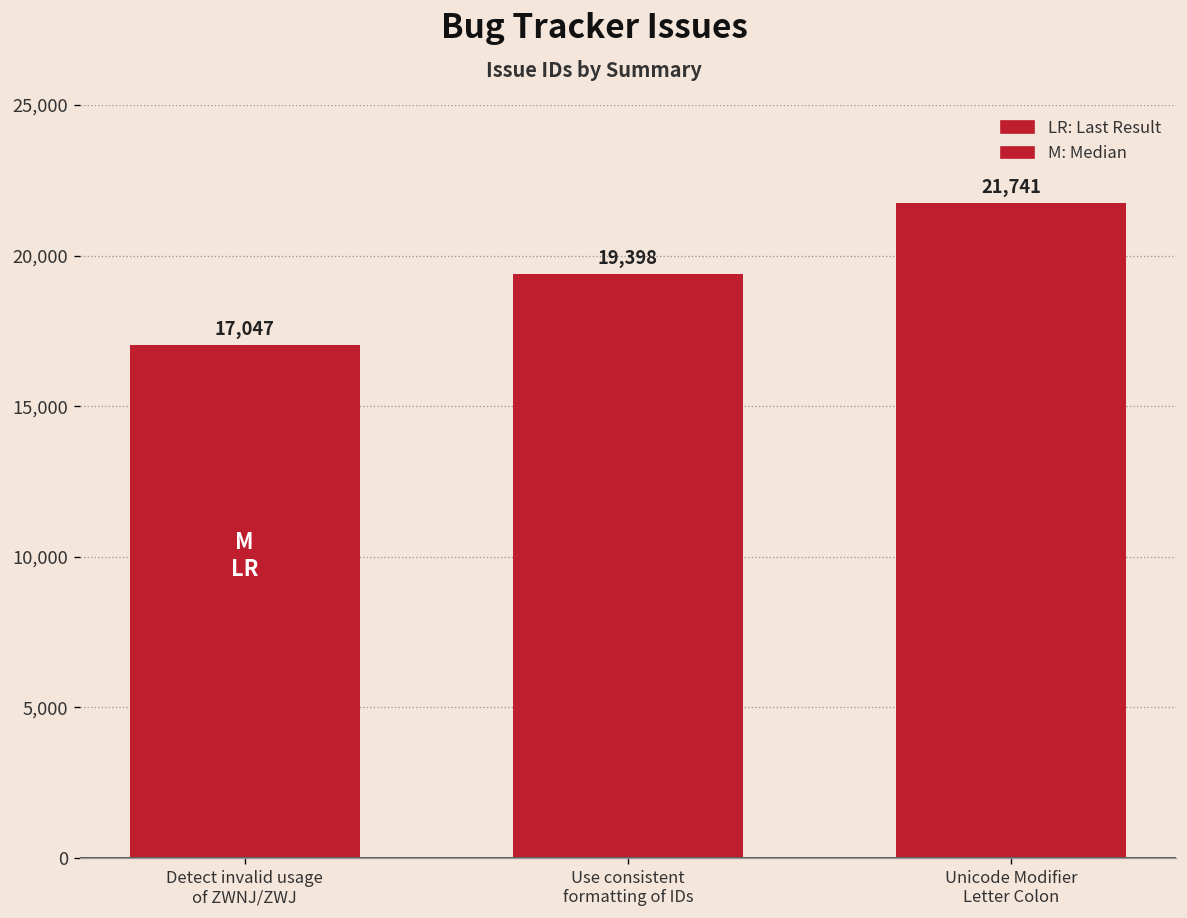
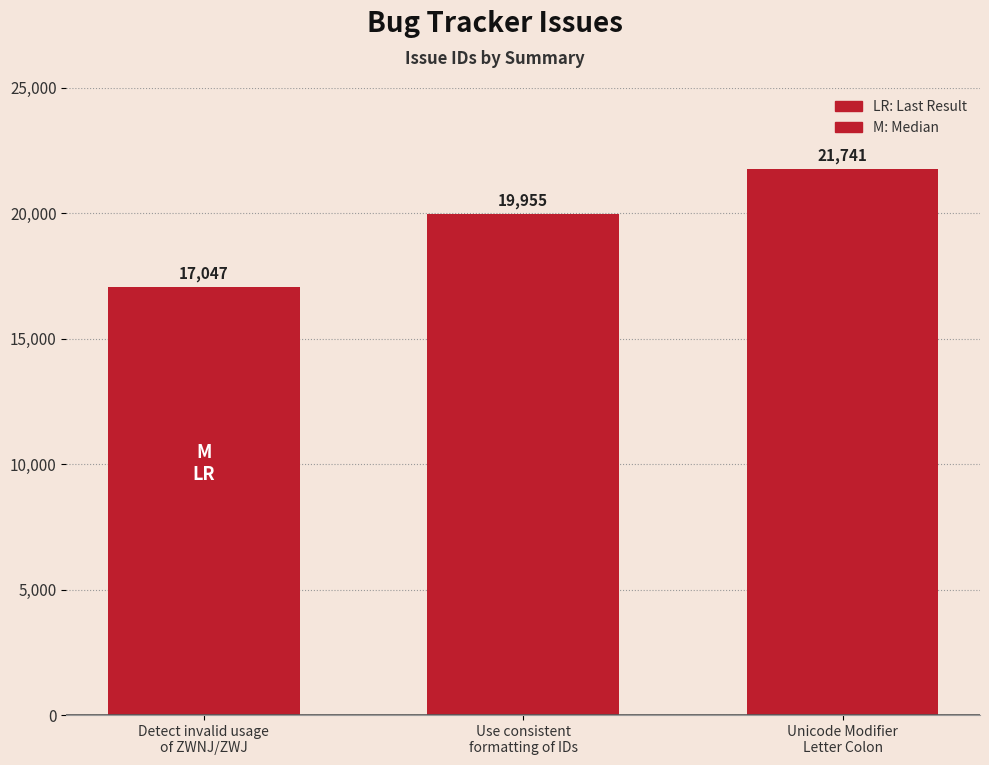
Use consistent formatting of IDs: 19,398 -> 19,955
